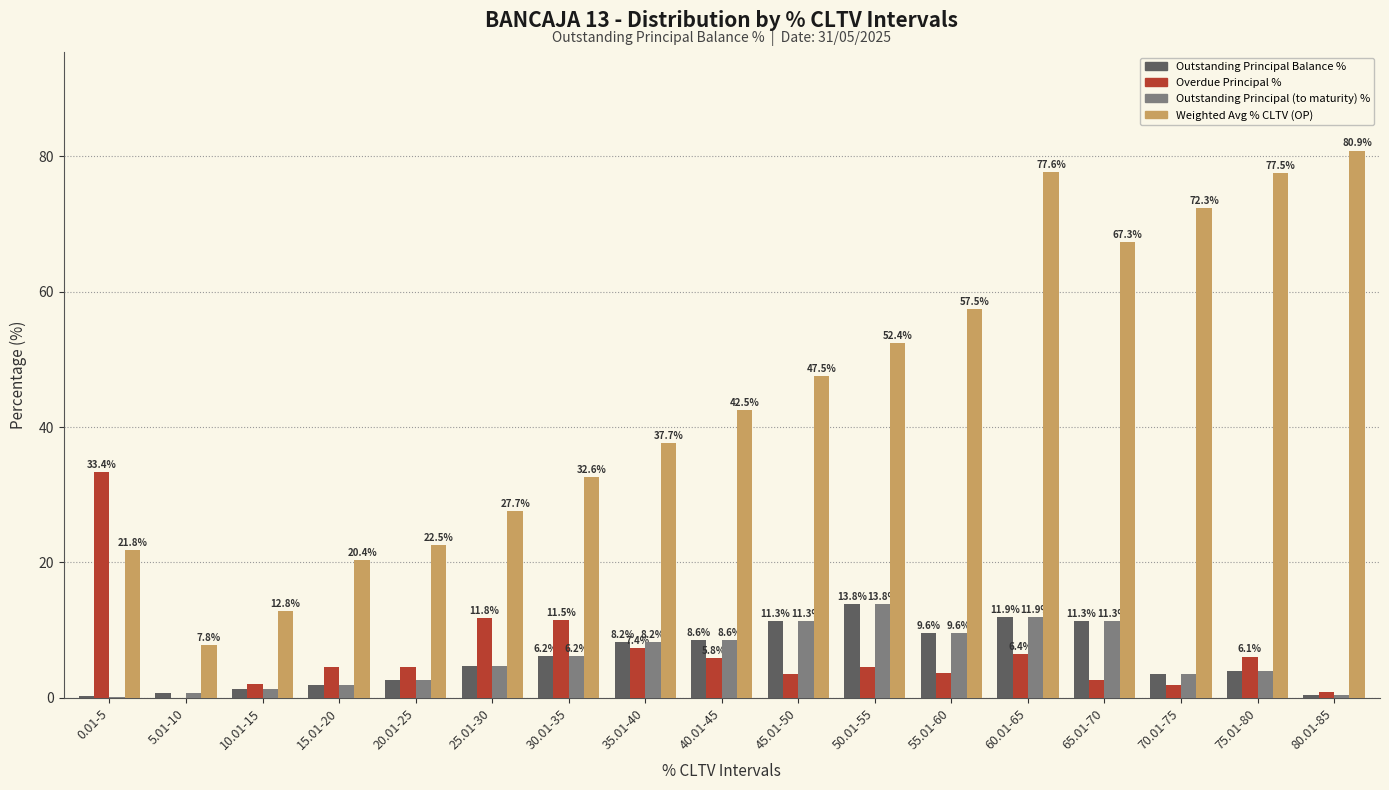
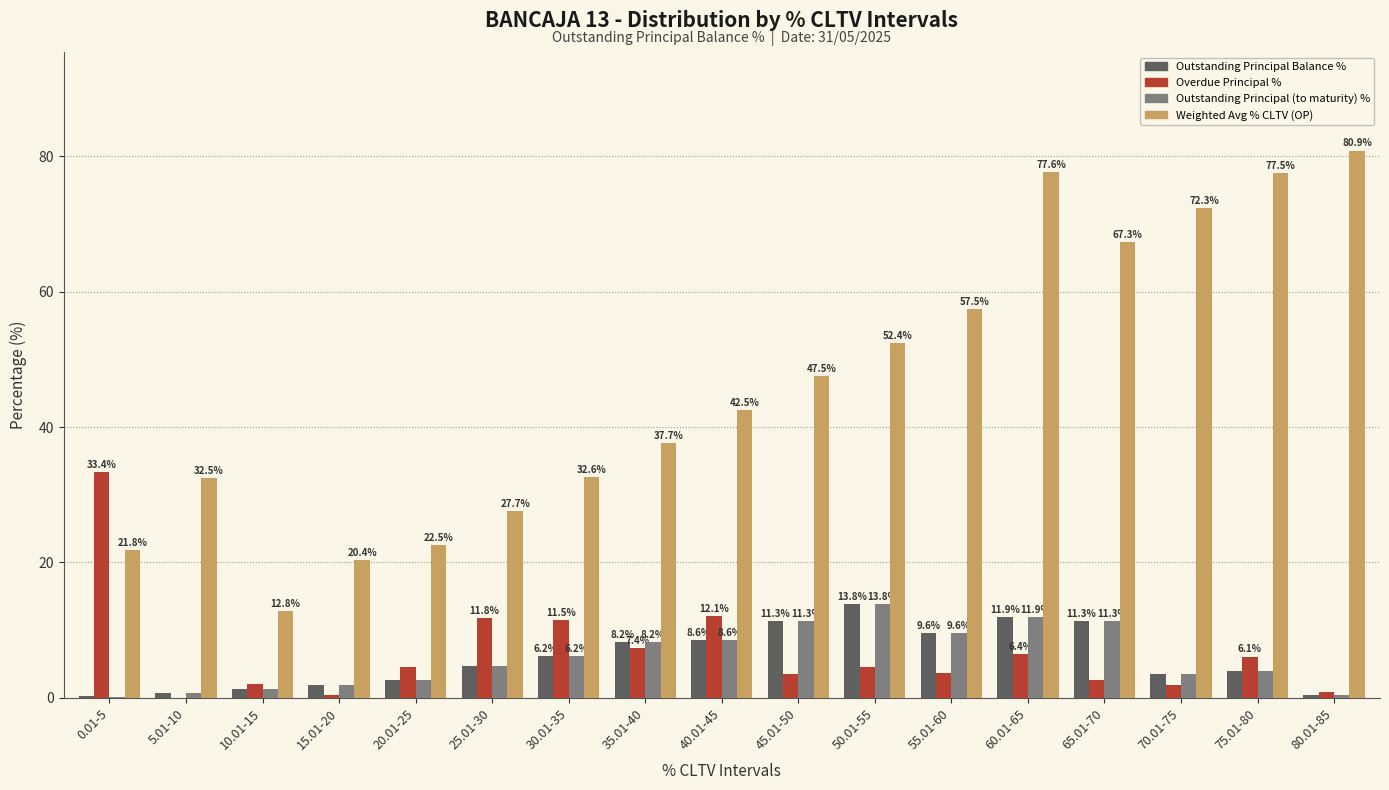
Weighted Avg % CLTV (OP), 5.01-10: 7.8% -> 32.5%
Overdue Principal %, 15.01-20: 5 -> 0
Overdue Principal %, 40.01-45: 5.8% -> 12.1%
